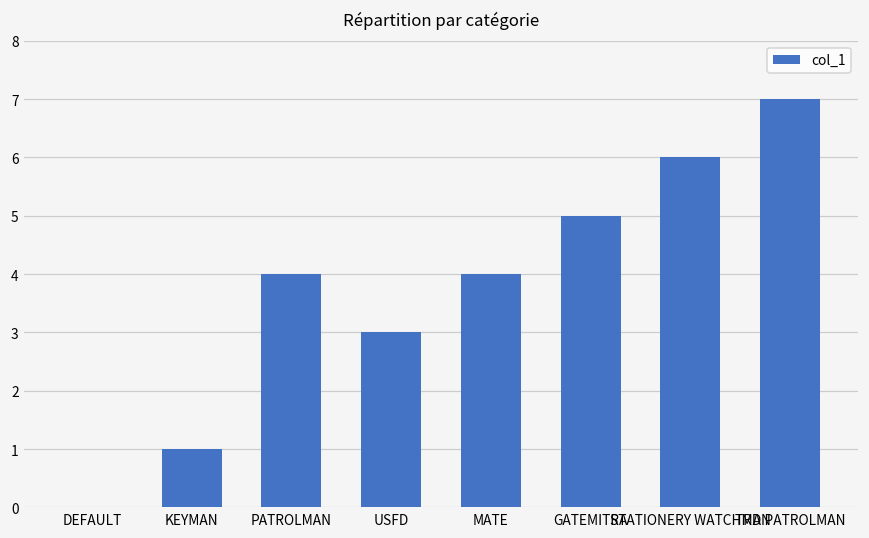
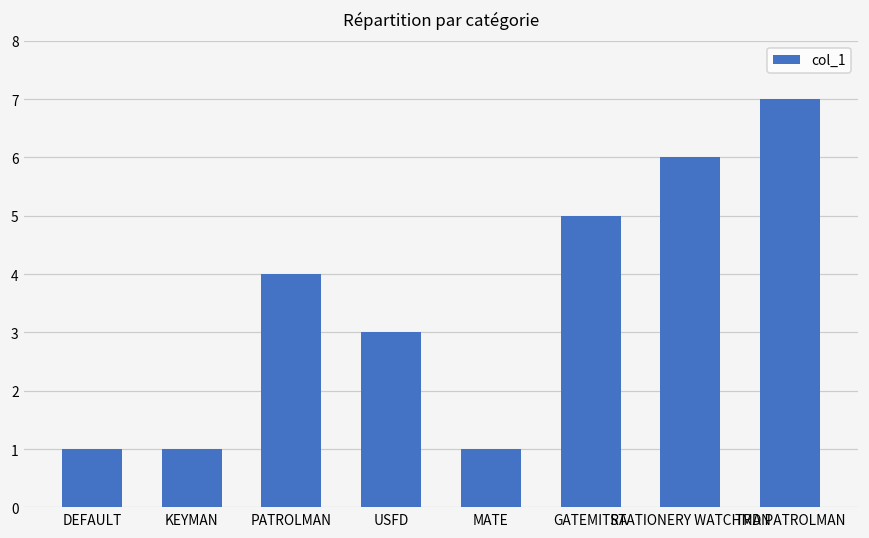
DEFAULT: 0 -> 1
MATE: 4 -> 1
